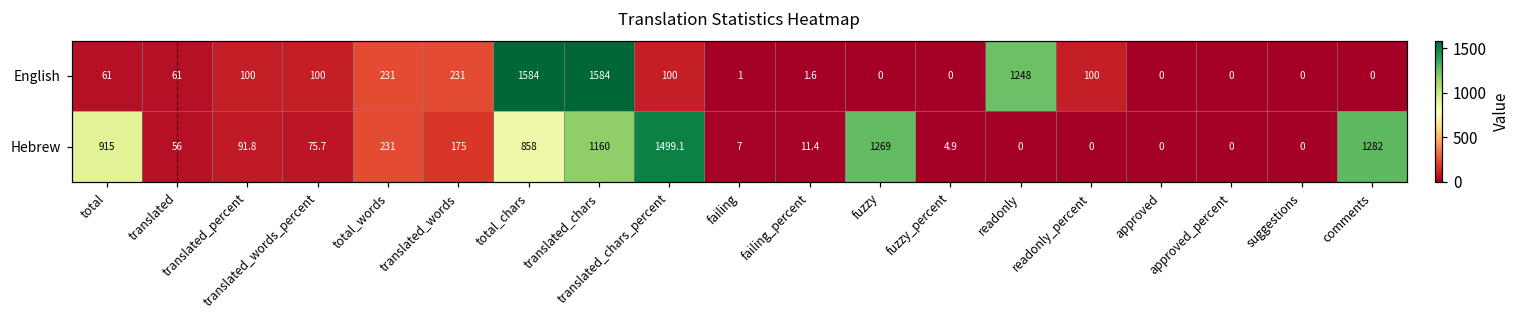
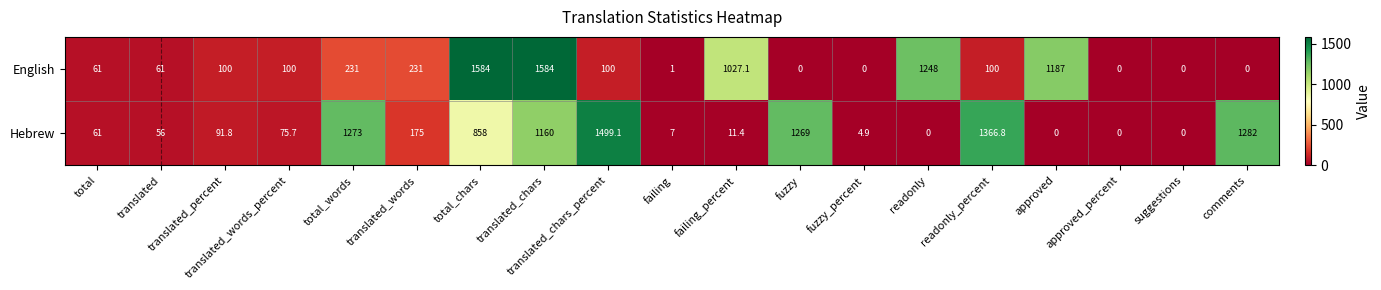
English, failing_percent: 1.6 -> 1027.1
English, approved: 0 -> 1187
Hebrew, total: 915 -> 61
Hebrew, total_words: 231 -> 1273
Hebrew, readonly_percent: 0 -> 1366.8
